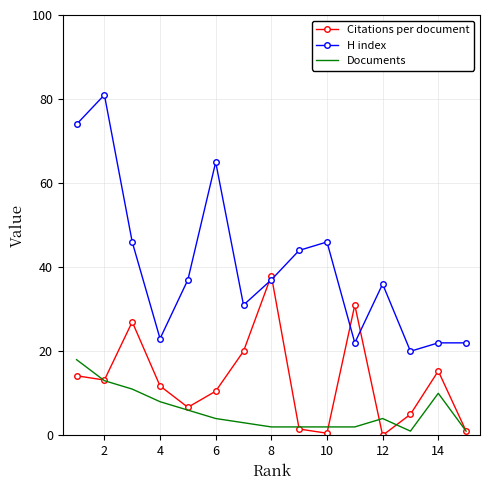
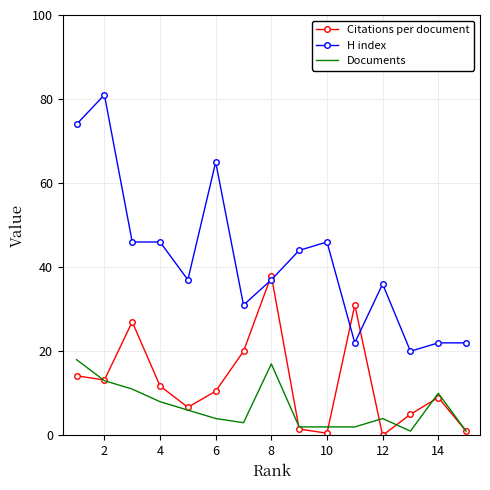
H index, 4: 23 -> 46
Documents, 8: 2 -> 17
Citations per document, 14: 15 -> 9
